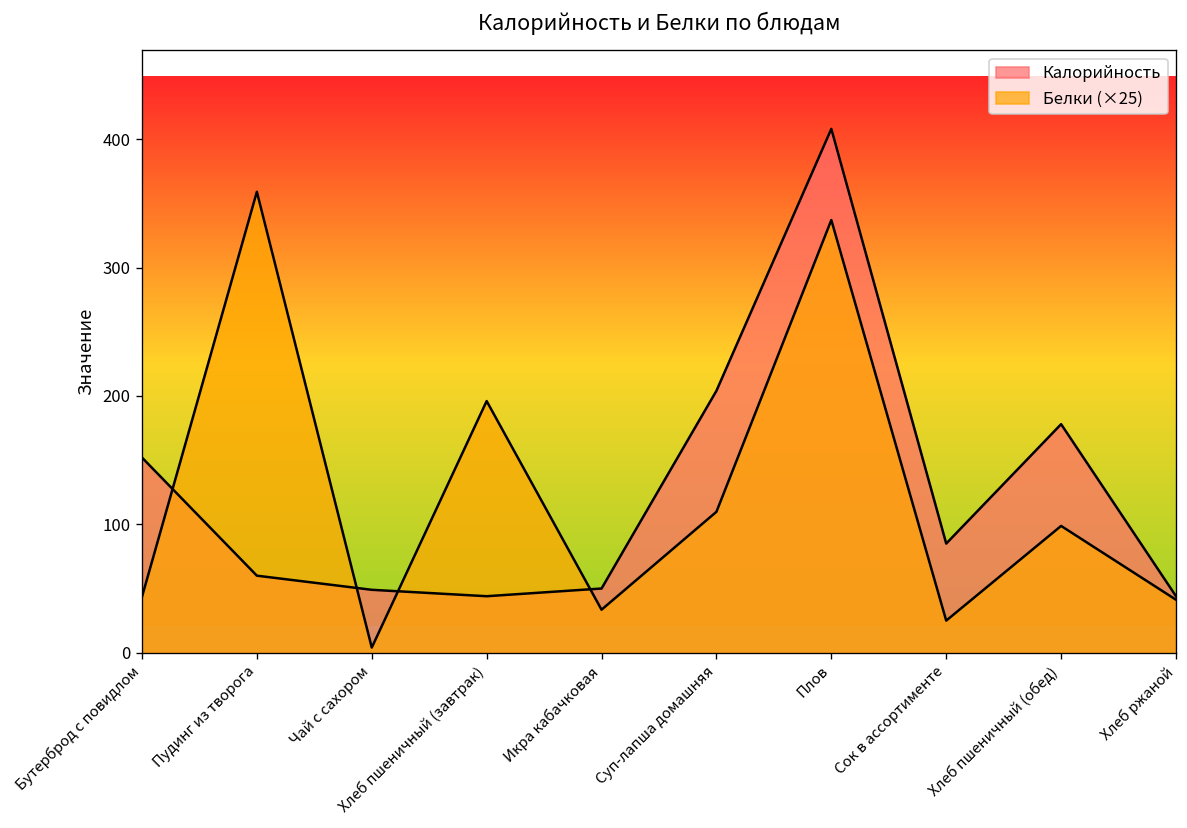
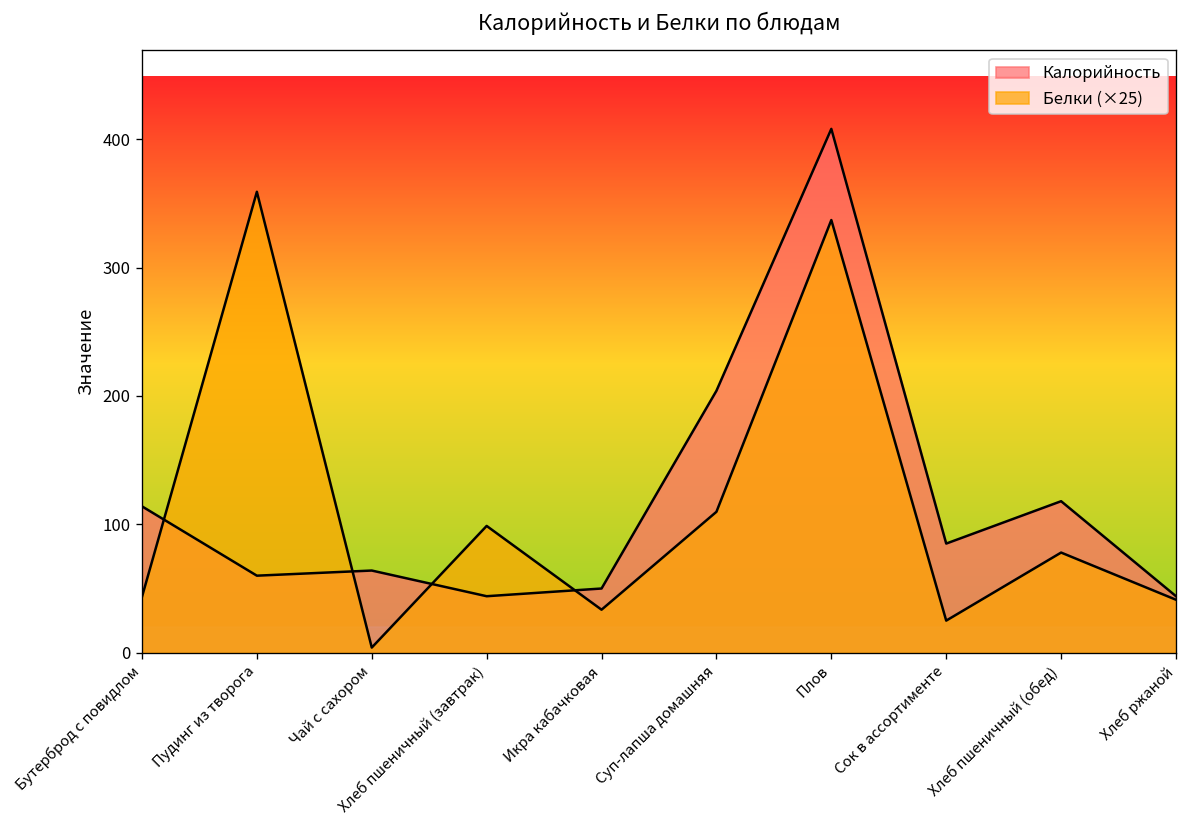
Калорийность, Бутерброд с повидлом: 152 -> 114
Калорийность, Чай с сахором: 49 -> 64
Белки (×25), Хлеб пшеничный (завтрак): 196 -> 99
Калорийность, Хлеб пшеничный (обед): 178 -> 118
Белки (×25), Хлеб пшеничный (обед): 99 -> 78
